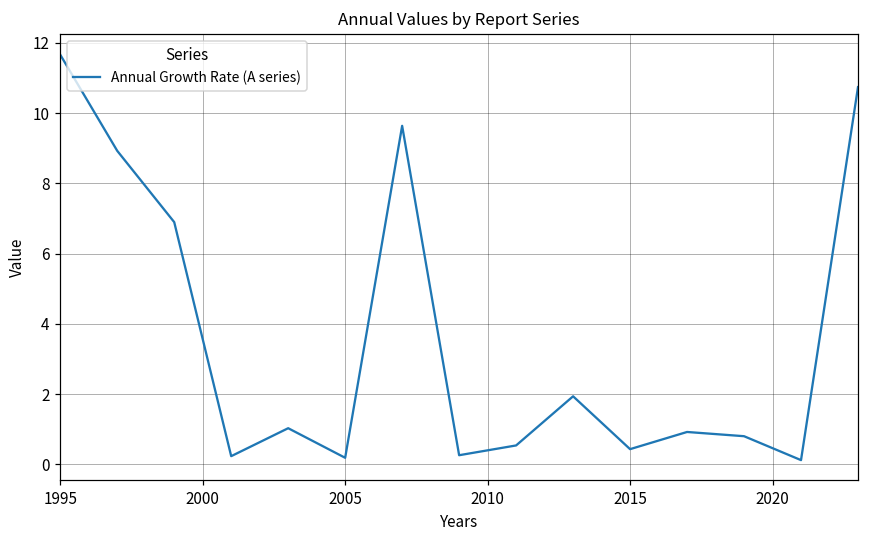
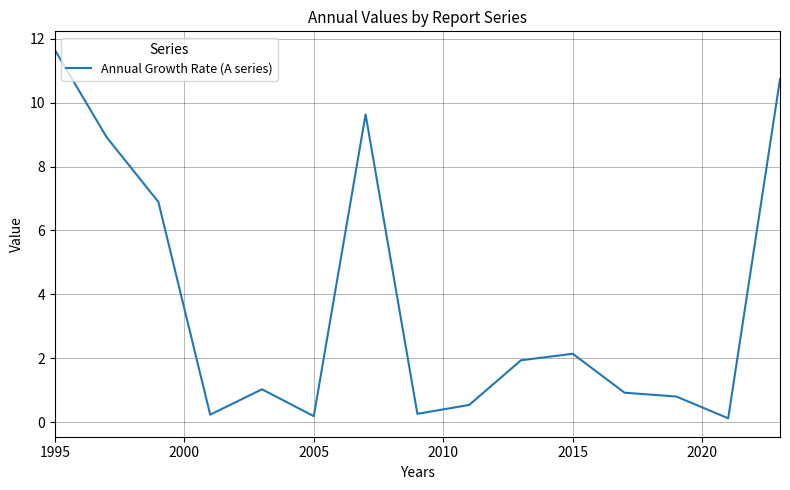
2015: 0.4 -> 2.1
